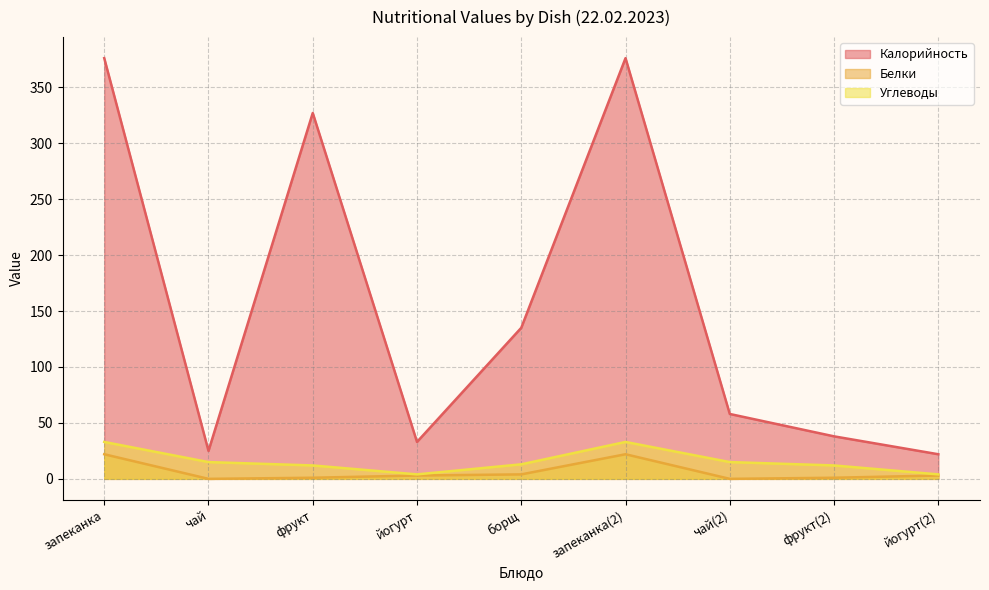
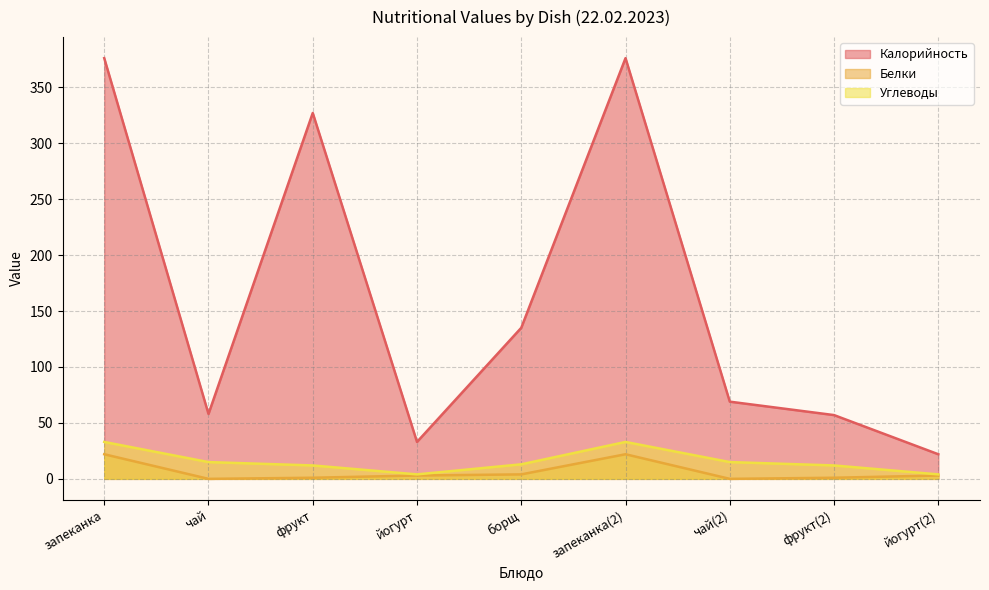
Калорийность, чай: 25 -> 58
Калорийность, чай(2): 58 -> 69
Калорийность, фрукт(2): 38 -> 57
